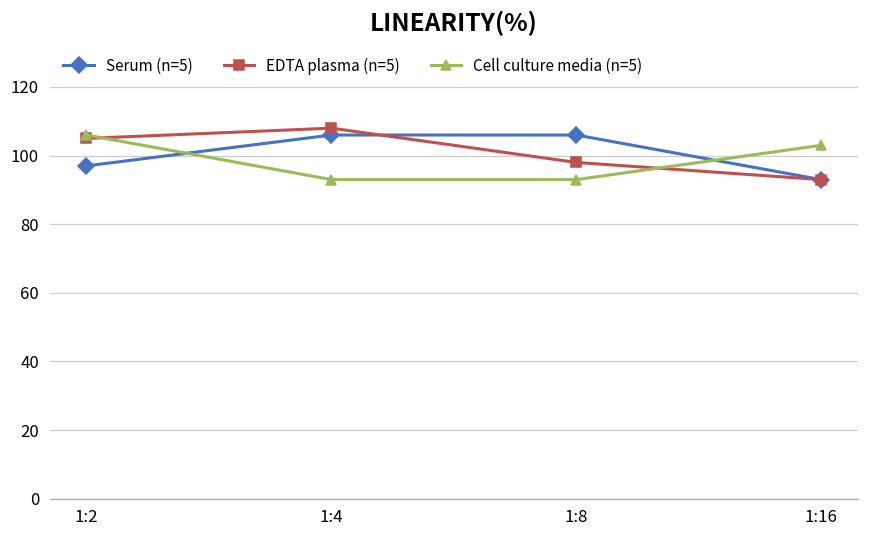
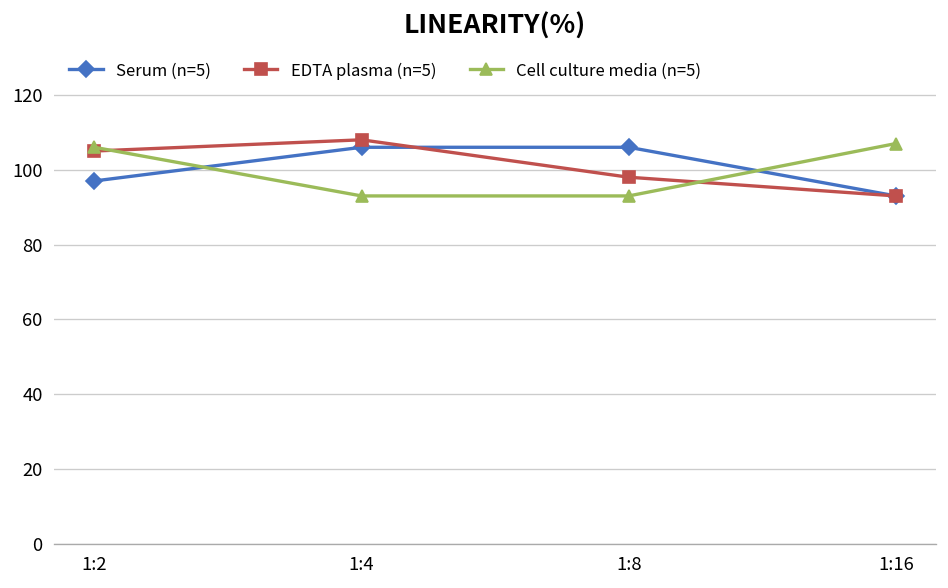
Cell culture media (n=5), 1:16: 103 -> 107
